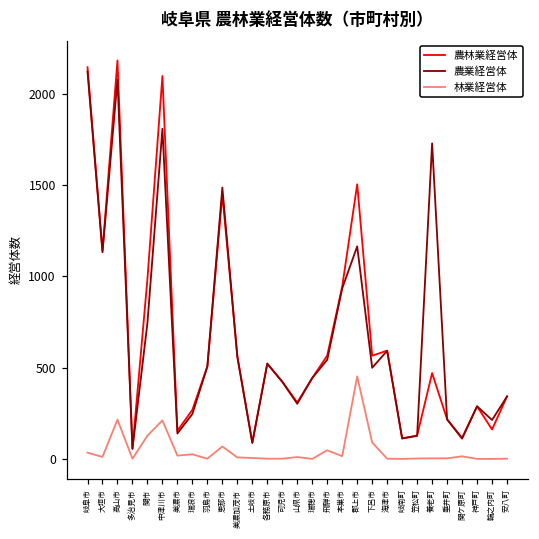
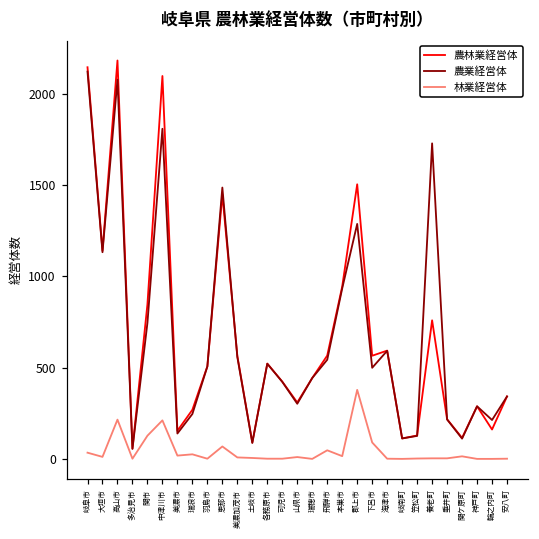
農林業経営体, 関市: 990 -> 850
農業経営体, 郡上市: 1160 -> 1290
林業経営体, 郡上市: 450 -> 380
農林業経営体, 養老町: 470 -> 760
